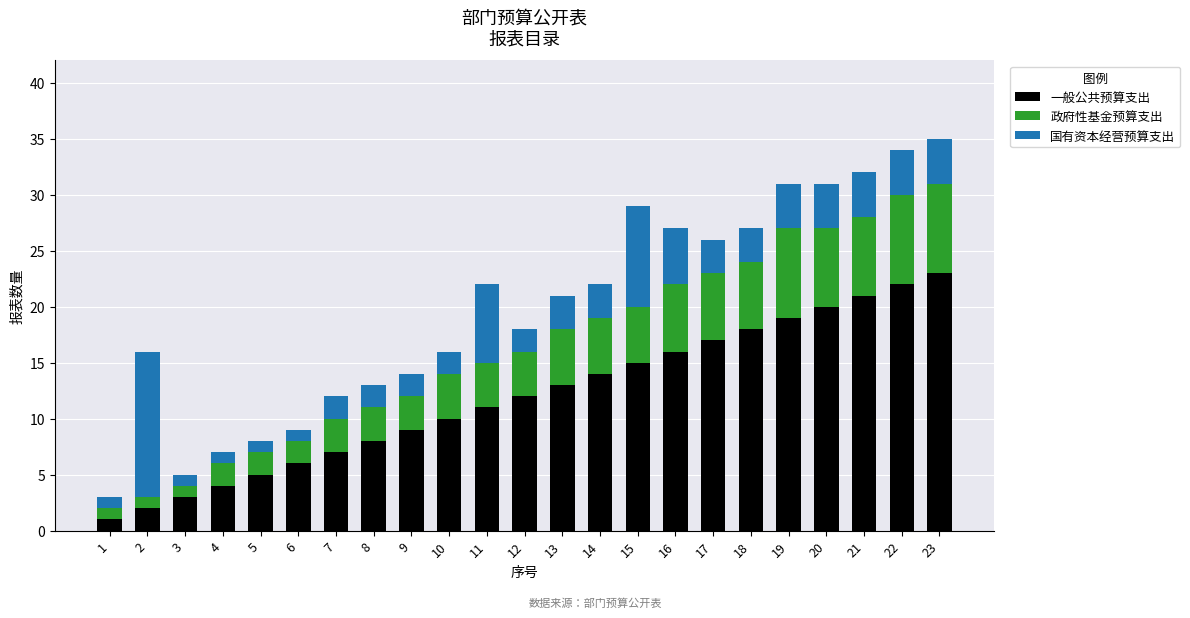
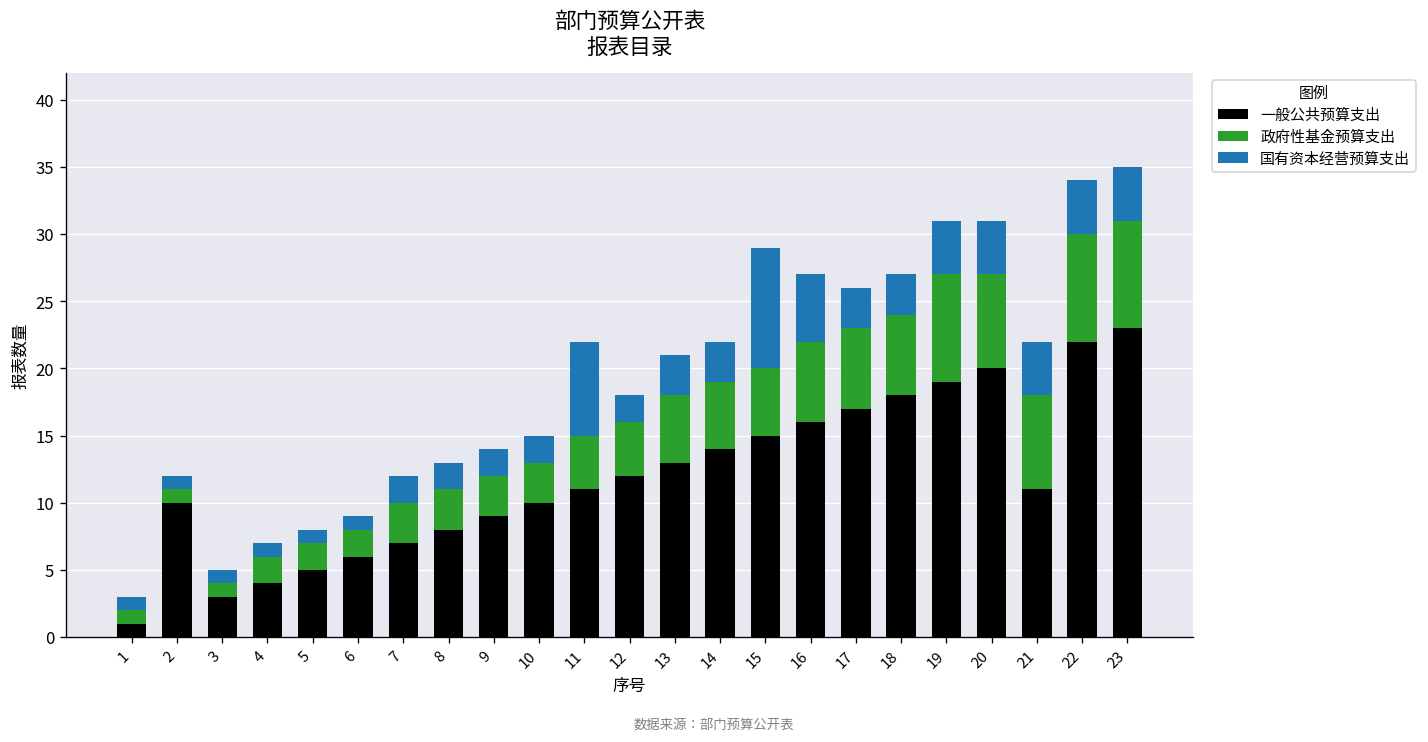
一般公共预算支出, 2: 2 -> 10
国有资本经营预算支出, 2: 13 -> 1
政府性基金预算支出, 10: 4 -> 3
一般公共预算支出, 21: 21 -> 11
